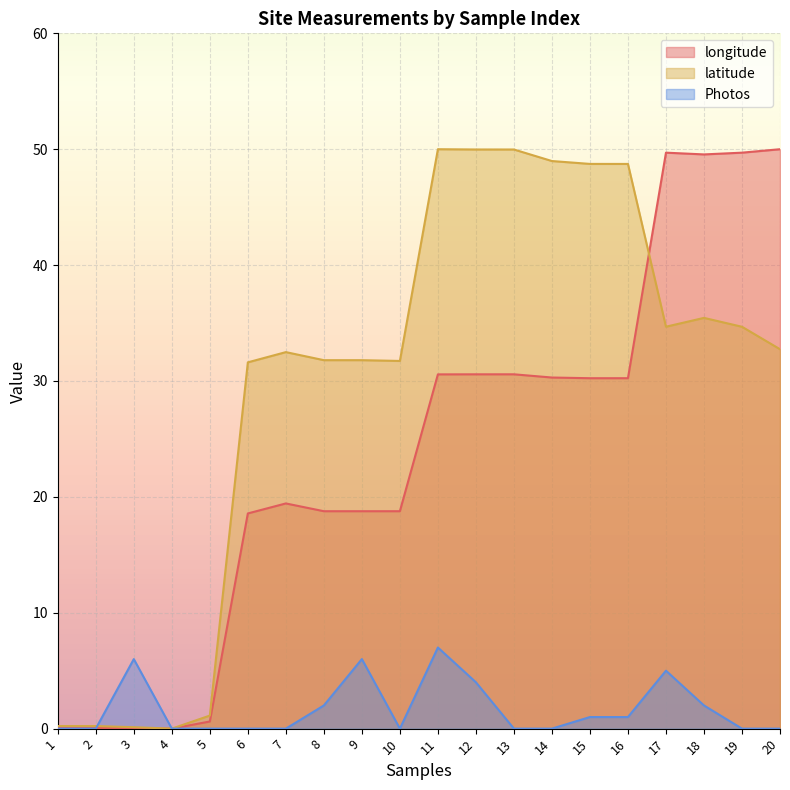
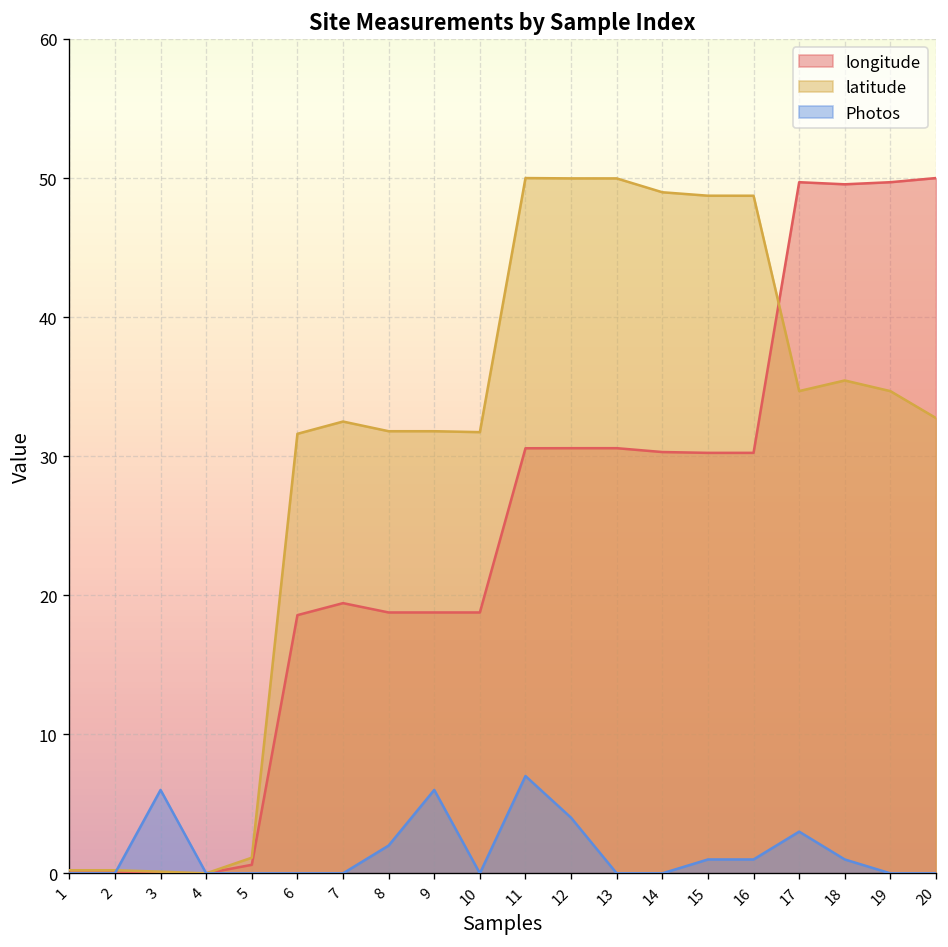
Photos, 17: 5 -> 3
Photos, 18: 2 -> 1
